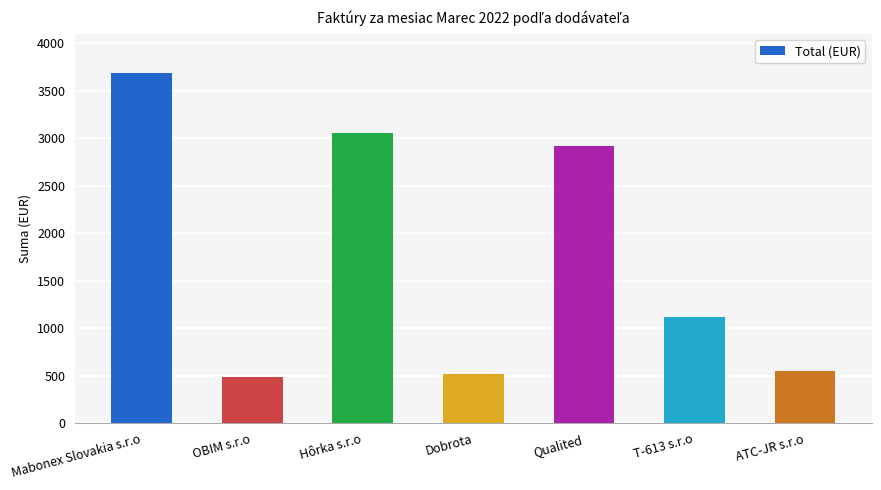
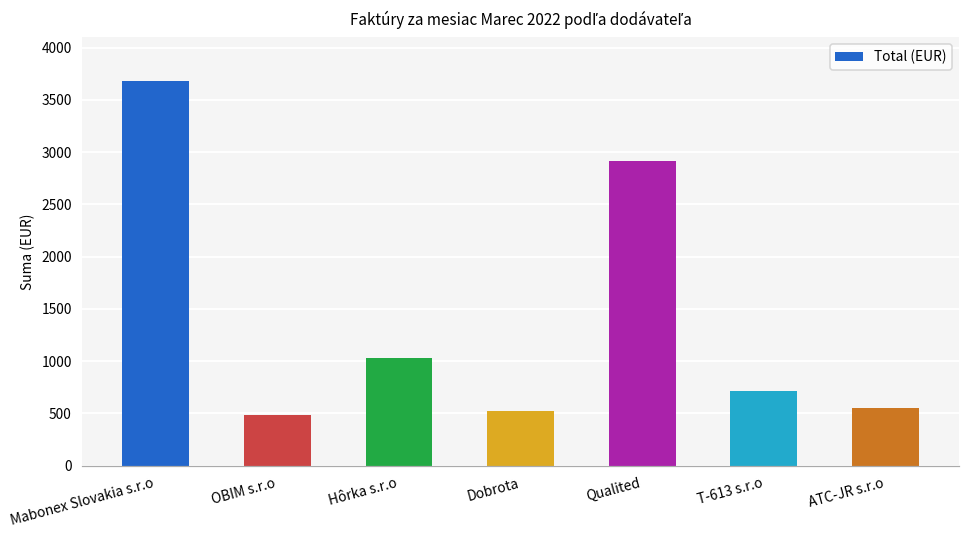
Hôrka s.r.o: 3100 -> 1000
T-613 s.r.o: 1100 -> 700
